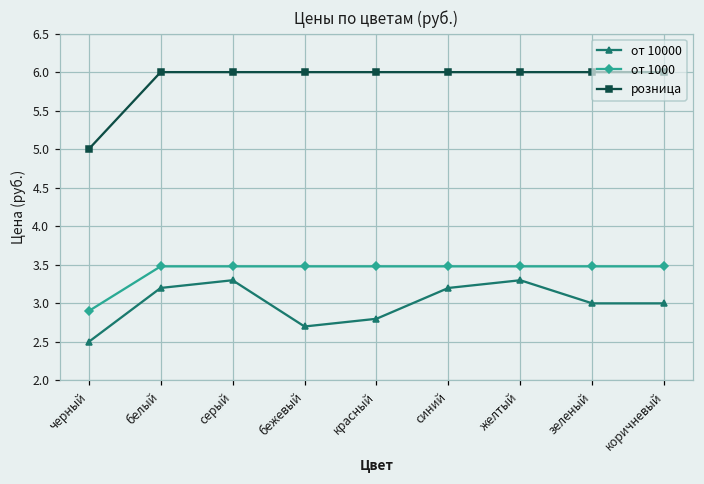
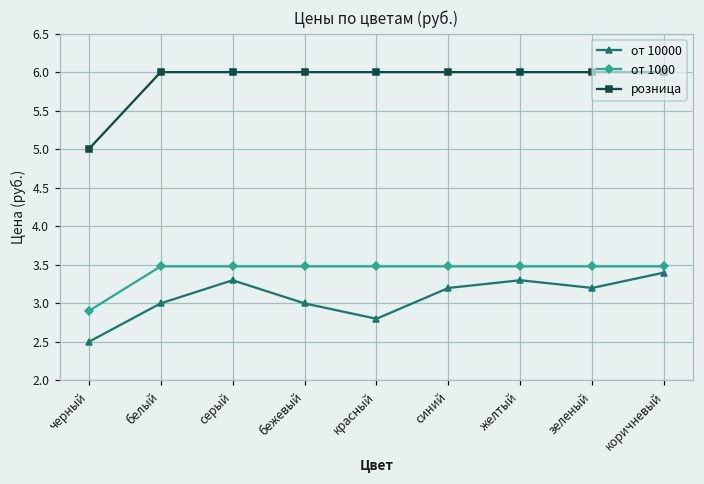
от 10000, белый: 3.2 -> 3.0
от 10000, бежевый: 2.7 -> 3.0
от 10000, зеленый: 3.0 -> 3.2
от 10000, коричневый: 3.0 -> 3.4
